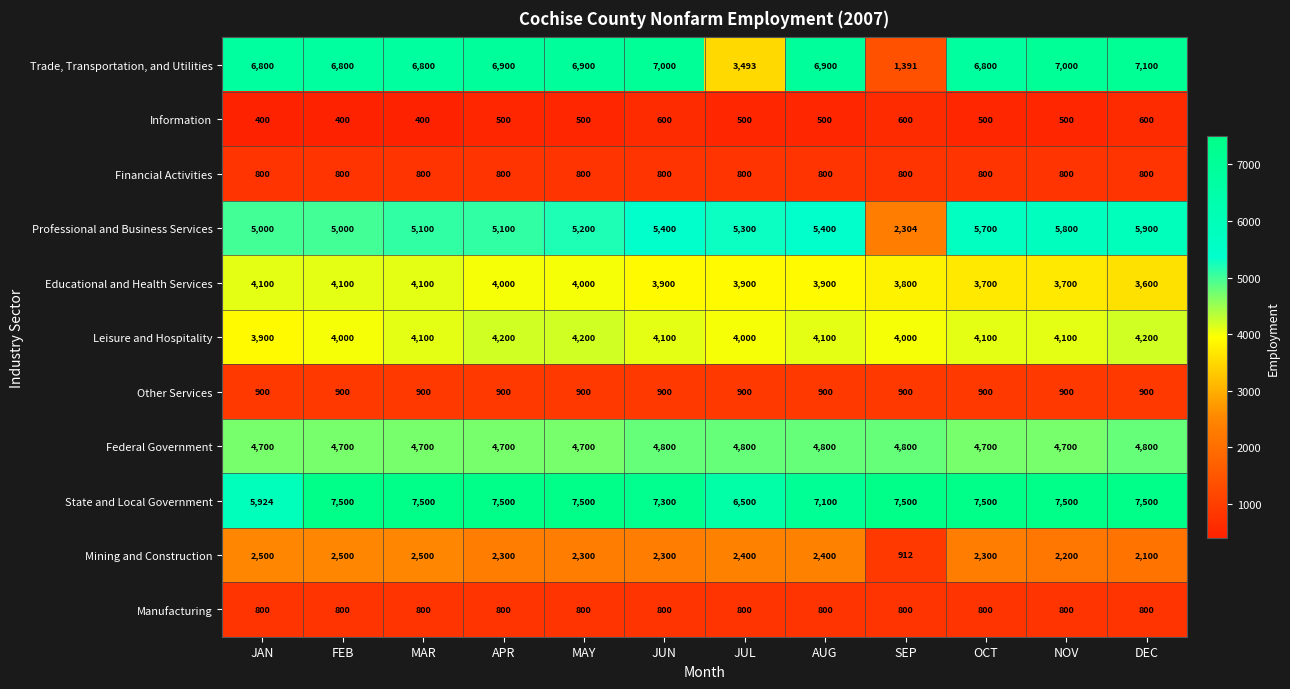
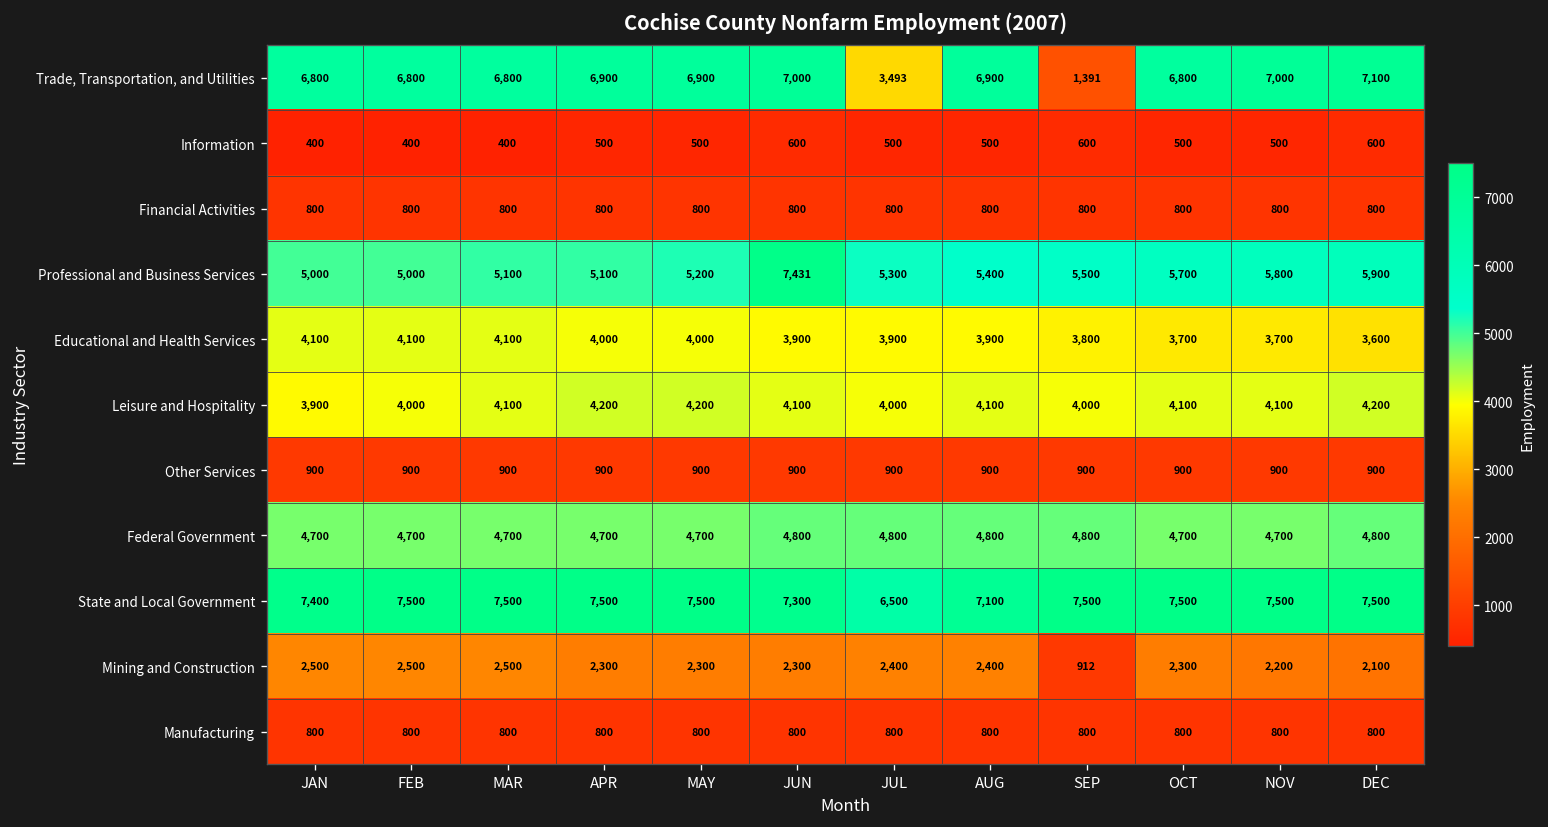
Professional and Business Services, JUN: 5,400 -> 7,431
Professional and Business Services, SEP: 2,304 -> 5,500
State and Local Government, JAN: 5,924 -> 7,400
